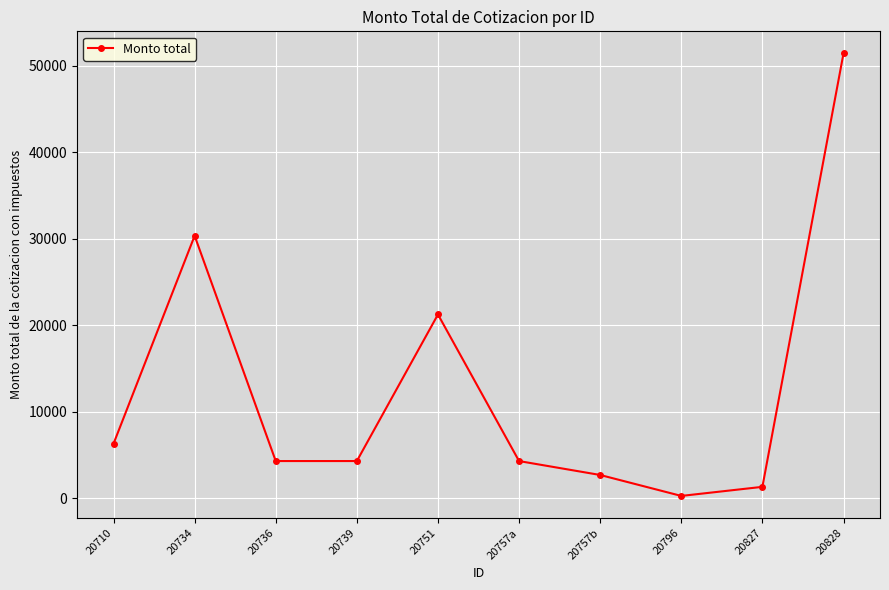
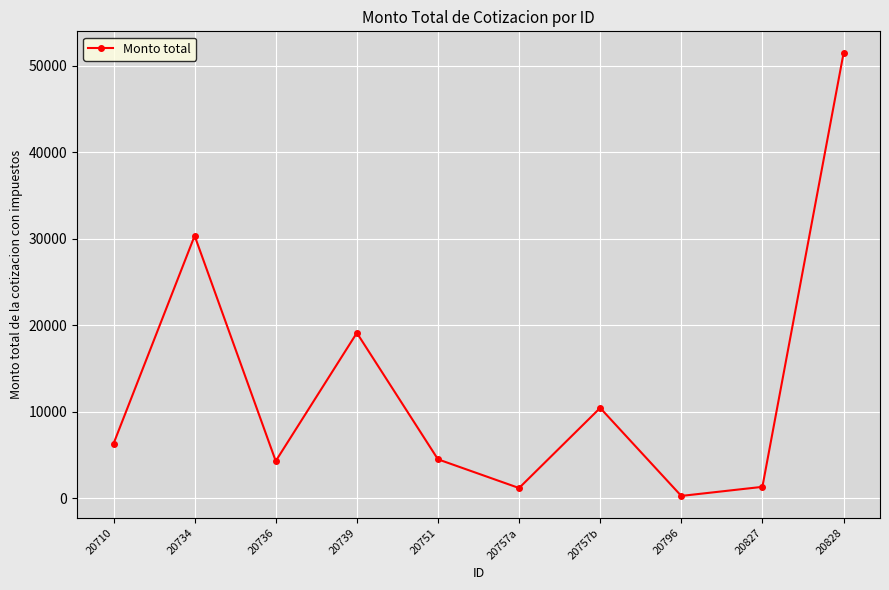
20739: 4000 -> 19000
20751: 21000 -> 5000
20757a: 4000 -> 1000
20757b: 3000 -> 10000
